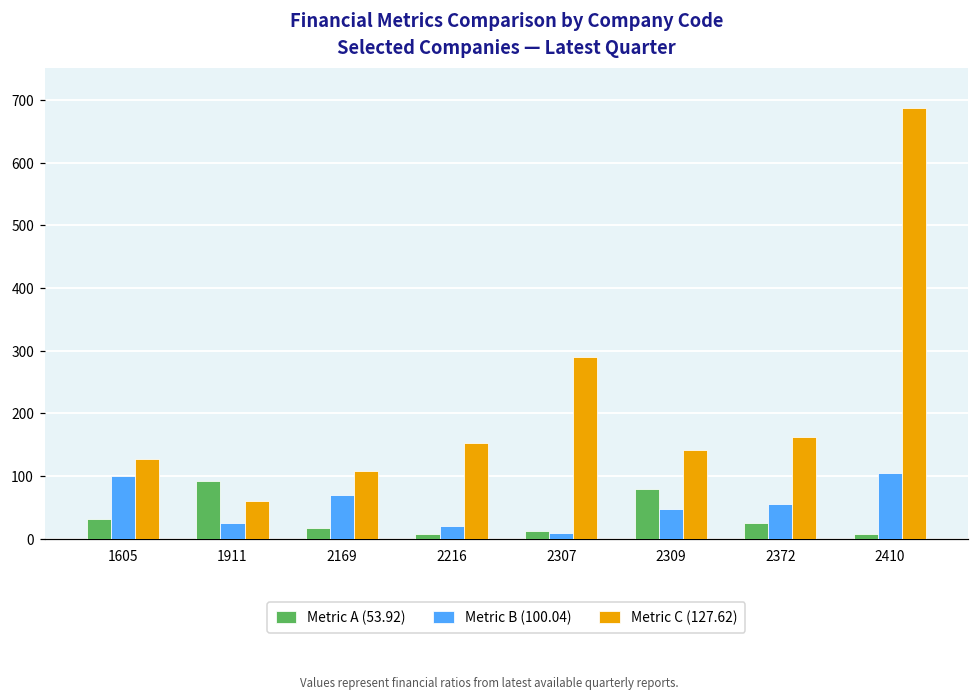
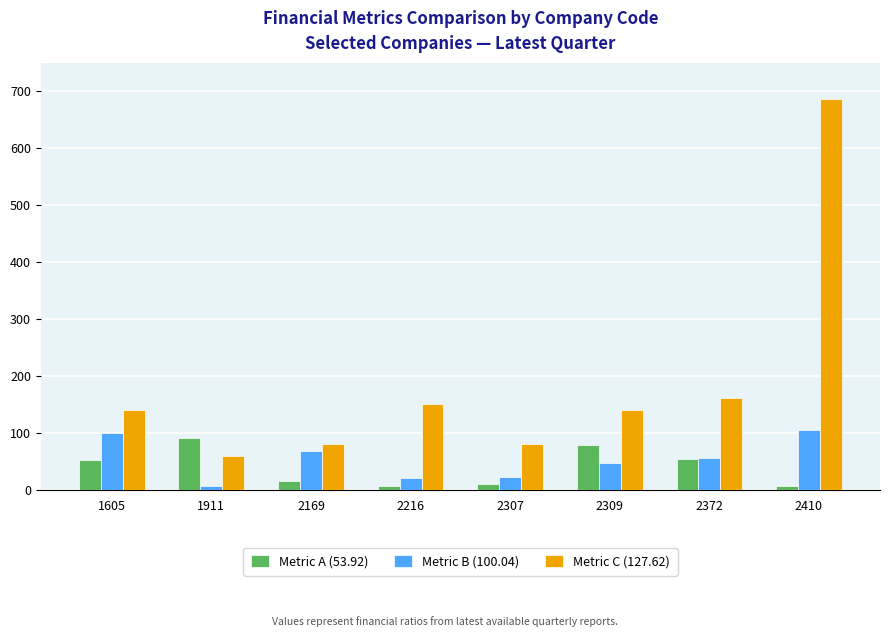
Metric A (53.92), 1605: 30 -> 50
Metric C (127.62), 1605: 130 -> 140
Metric B (100.04), 1911: 20 -> 10
Metric C (127.62), 2169: 110 -> 80
Metric B (100.04), 2307: 10 -> 20
Metric C (127.62), 2307: 290 -> 80
Metric A (53.92), 2372: 20 -> 60
